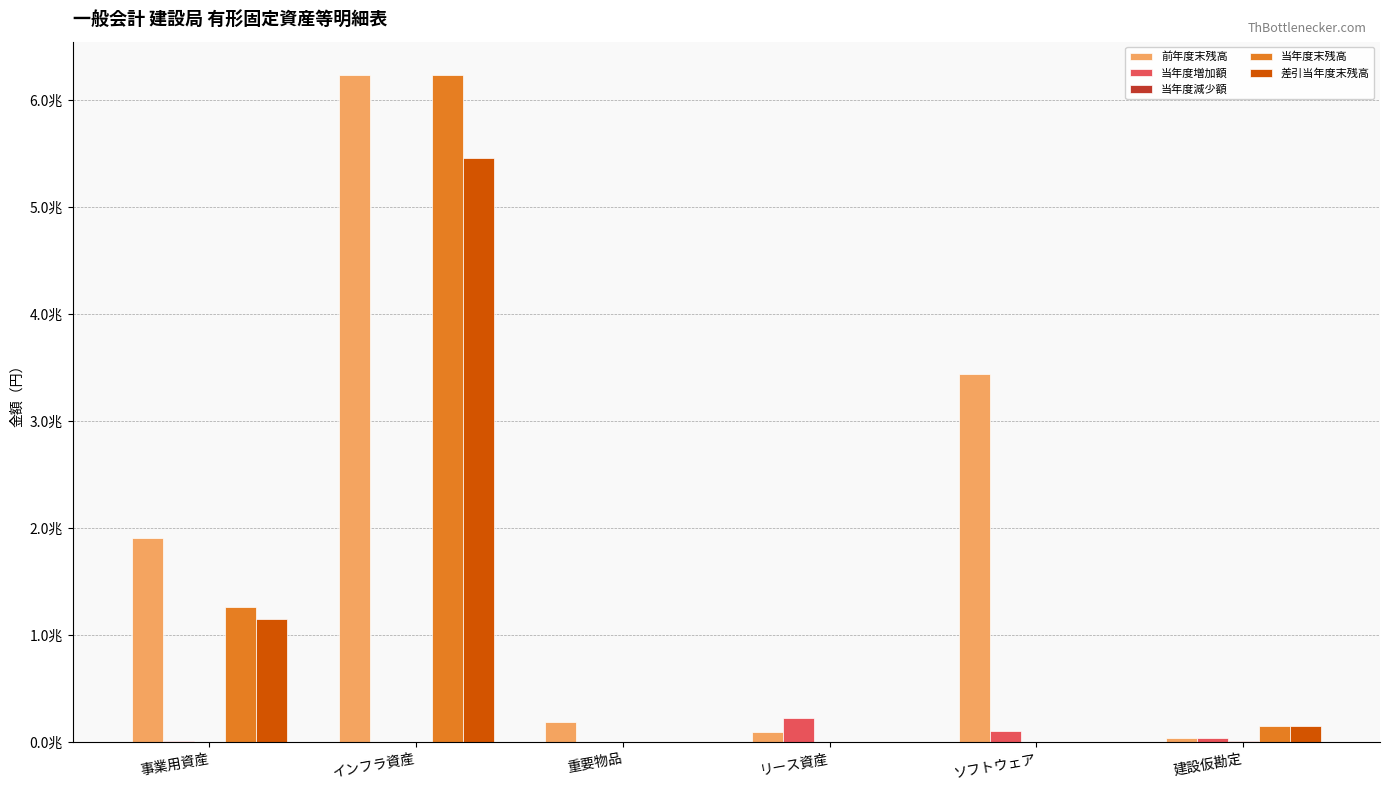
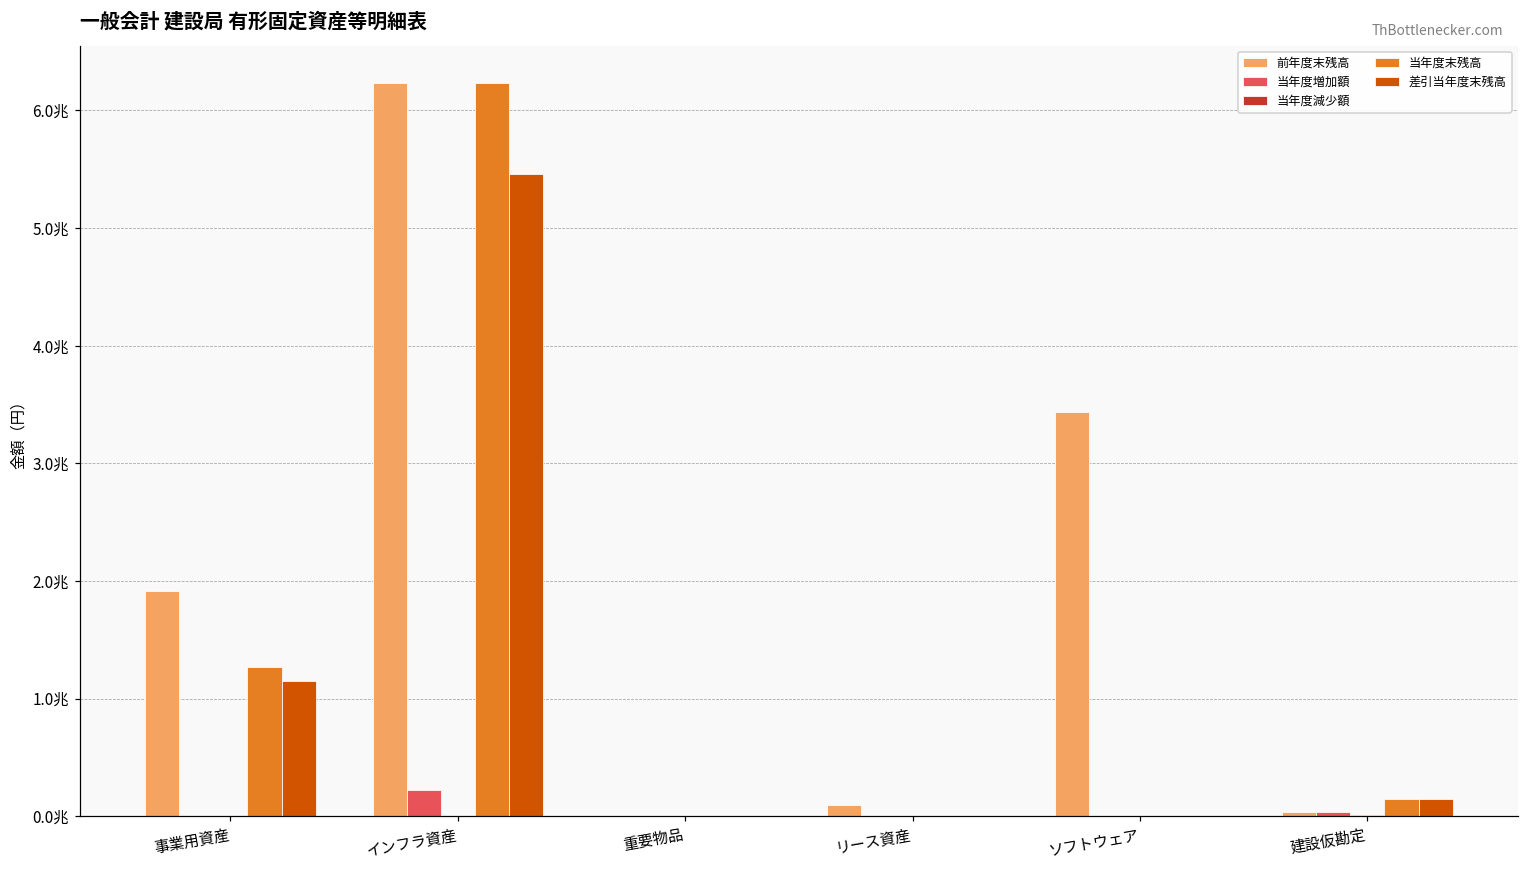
当年度増加額, インフラ資産: 0.00兆 -> 0.22兆
前年度末残高, 重要物品: 0.19兆 -> 0.00兆
当年度増加額, リース資産: 0.22兆 -> 0.00兆
当年度増加額, ソフトウェア: 0.10兆 -> 0.00兆
